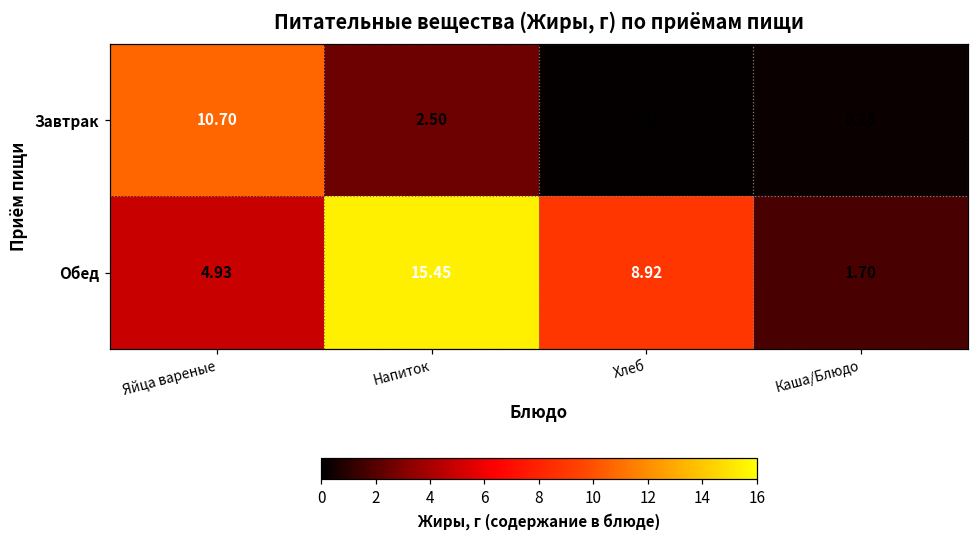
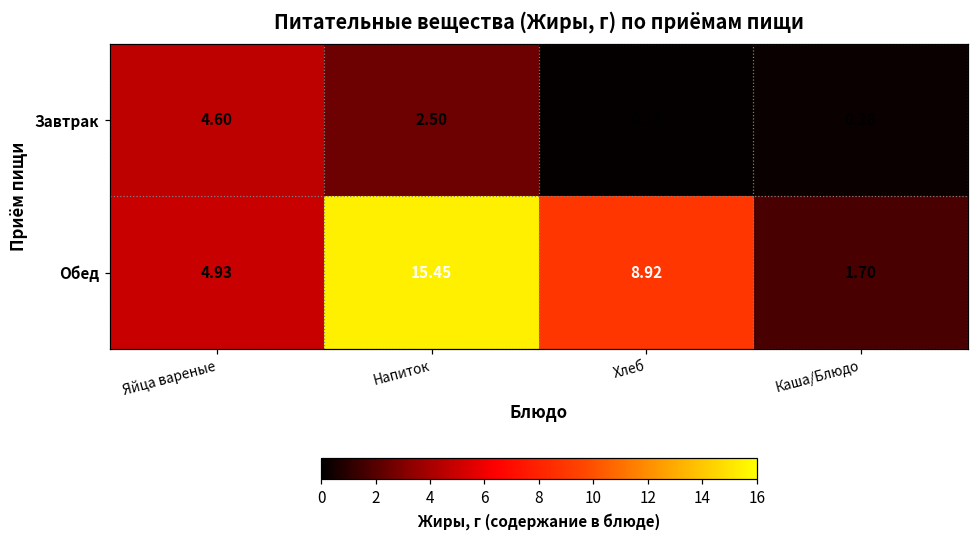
Завтрак, Яйца вареные: 10.70 -> 4.60
